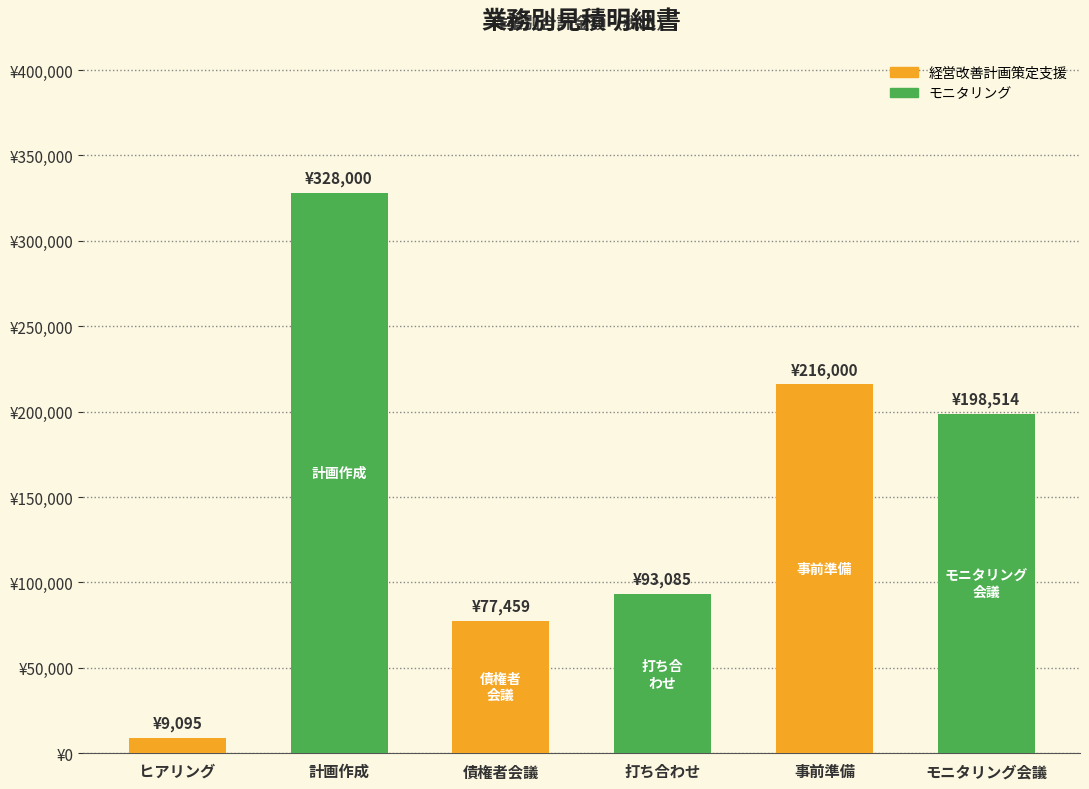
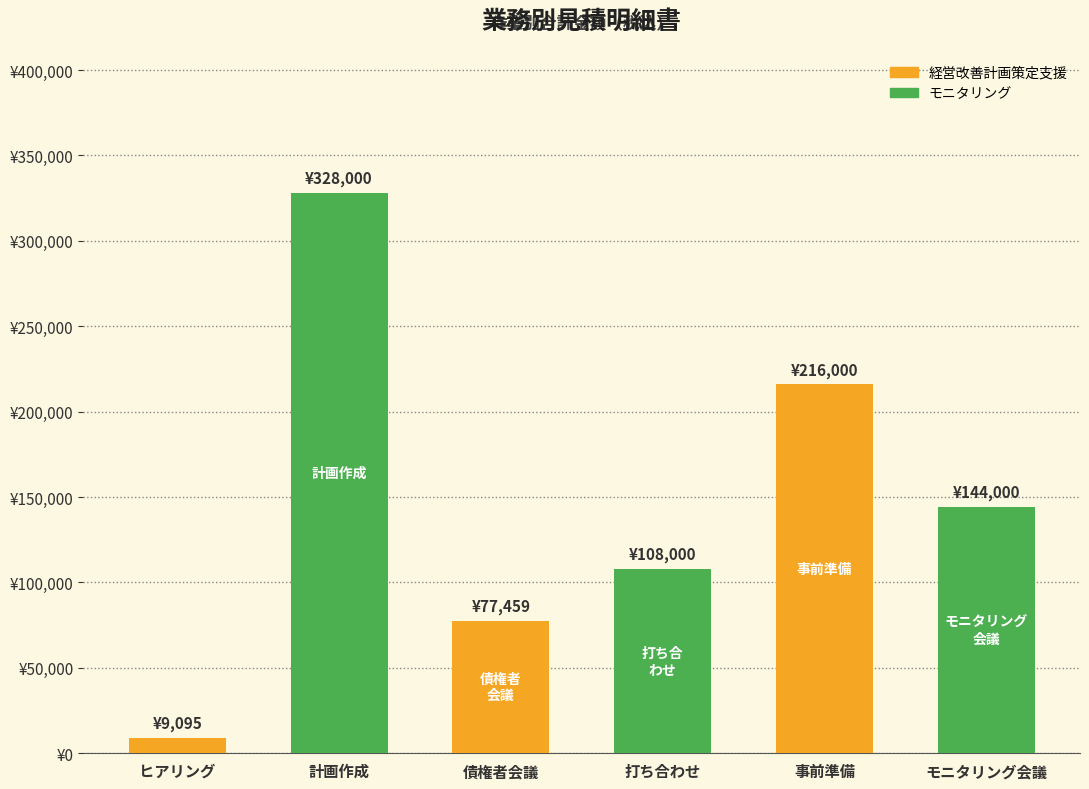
打ち合わせ: ¥93,085 -> ¥108,000
モニタリング会議: ¥198,514 -> ¥144,000
